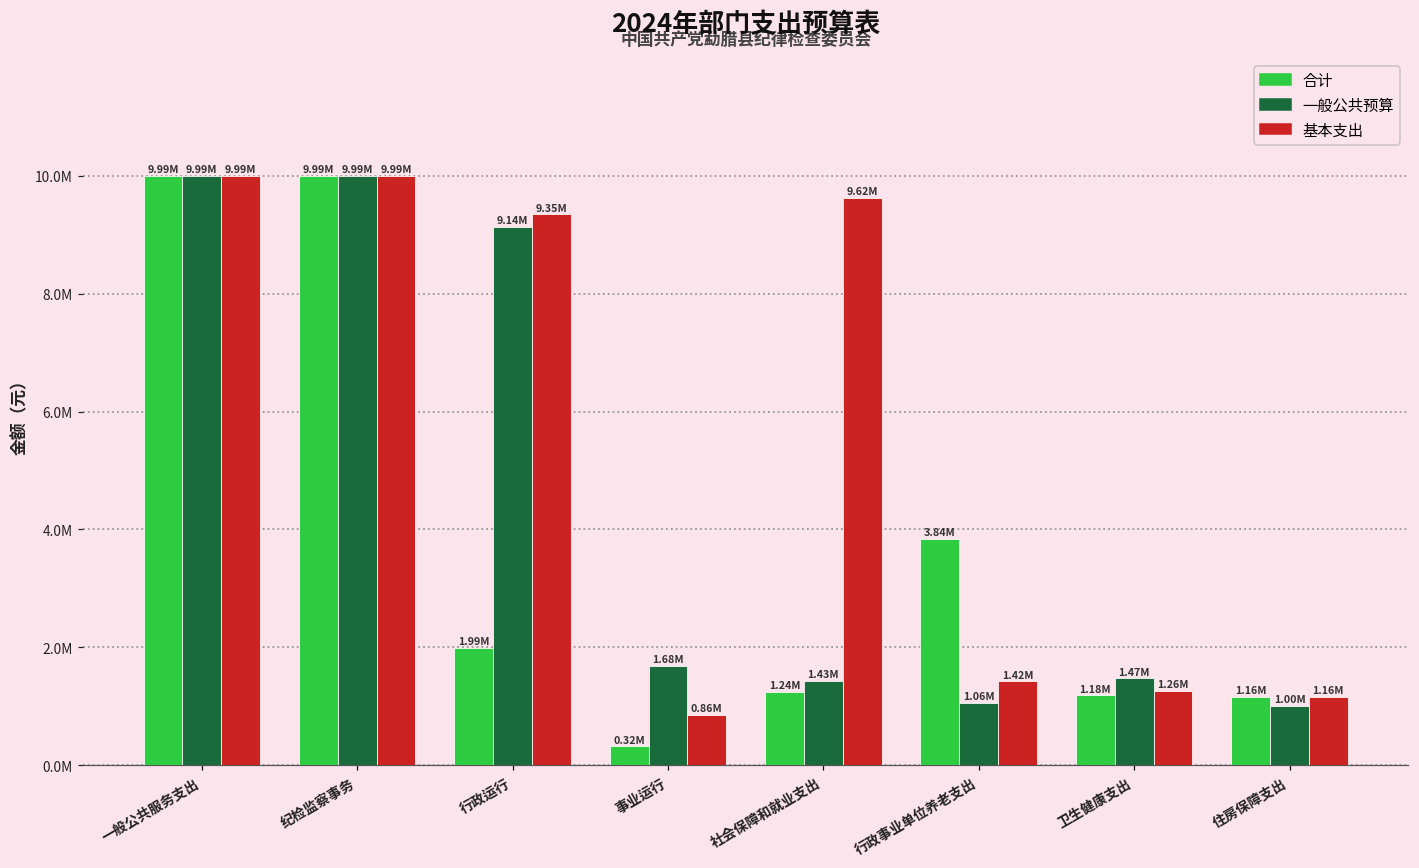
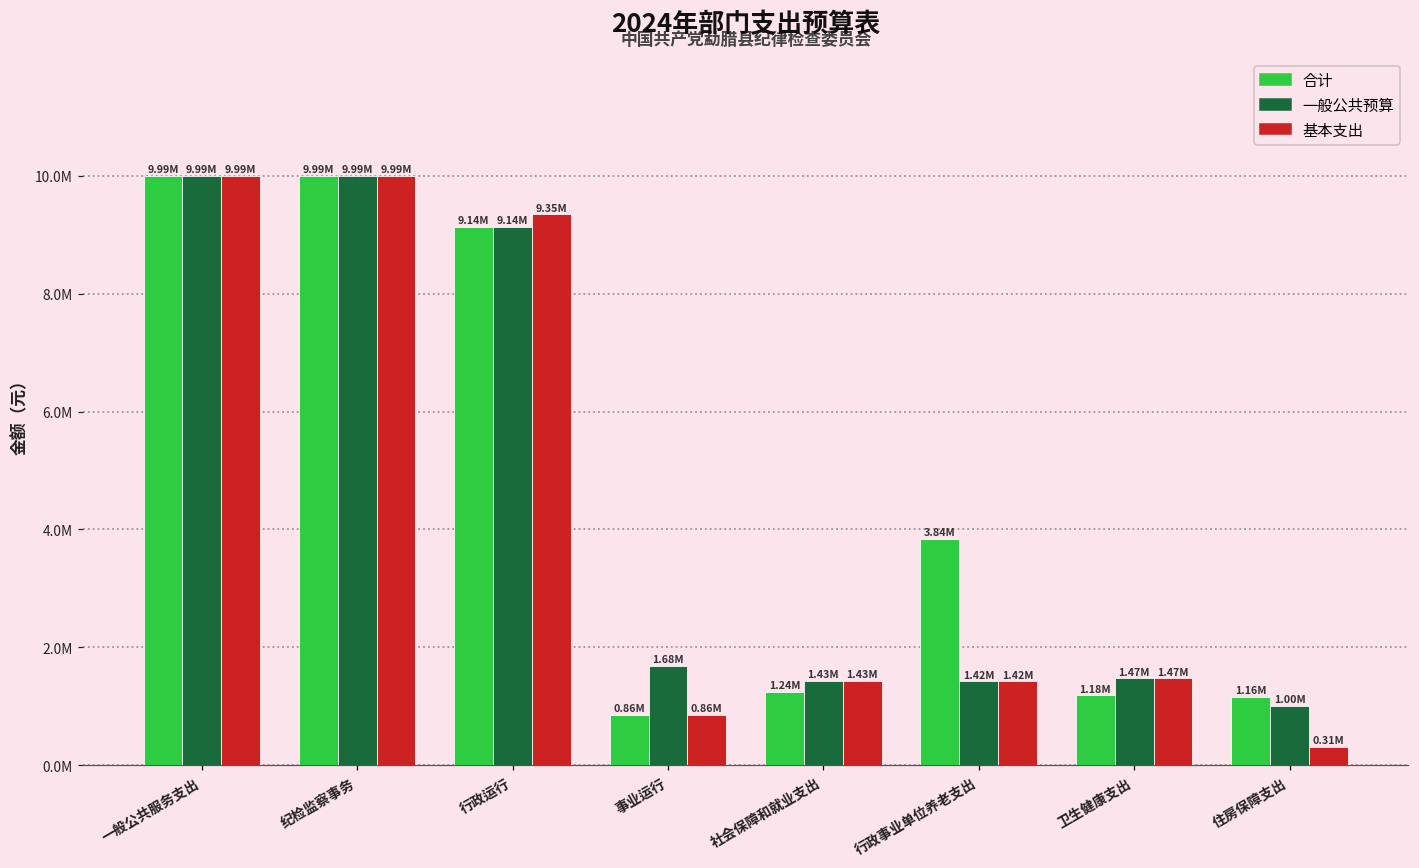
合计, 行政运行: 1.99M -> 9.14M
合计, 事业运行: 0.32M -> 0.86M
基本支出, 社会保障和就业支出: 9.62M -> 1.43M
一般公共预算, 行政事业单位养老支出: 1.06M -> 1.42M
基本支出, 卫生健康支出: 1.26M -> 1.47M
基本支出, 住房保障支出: 1.16M -> 0.31M
